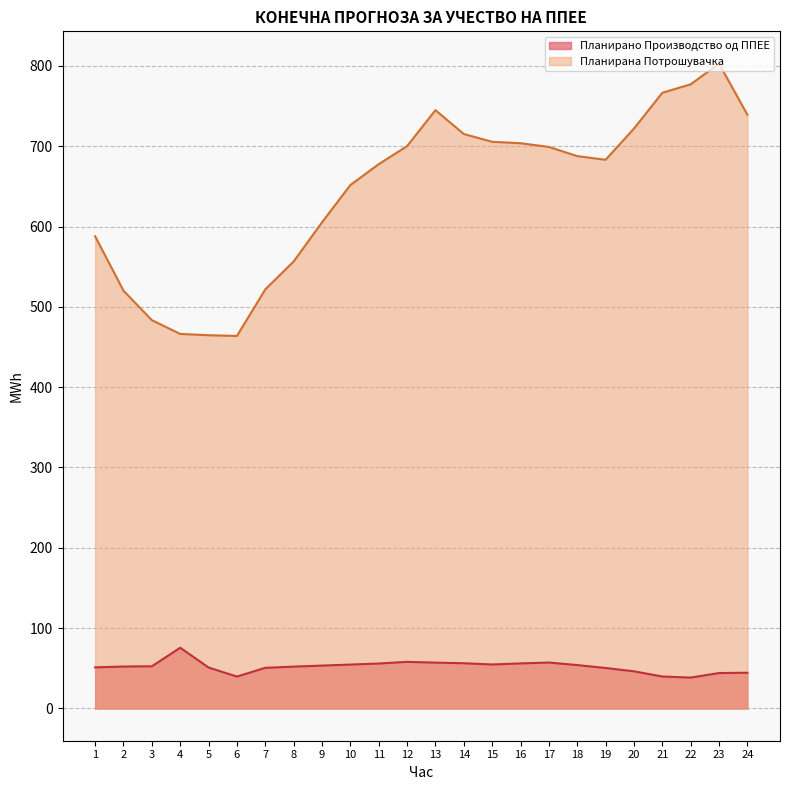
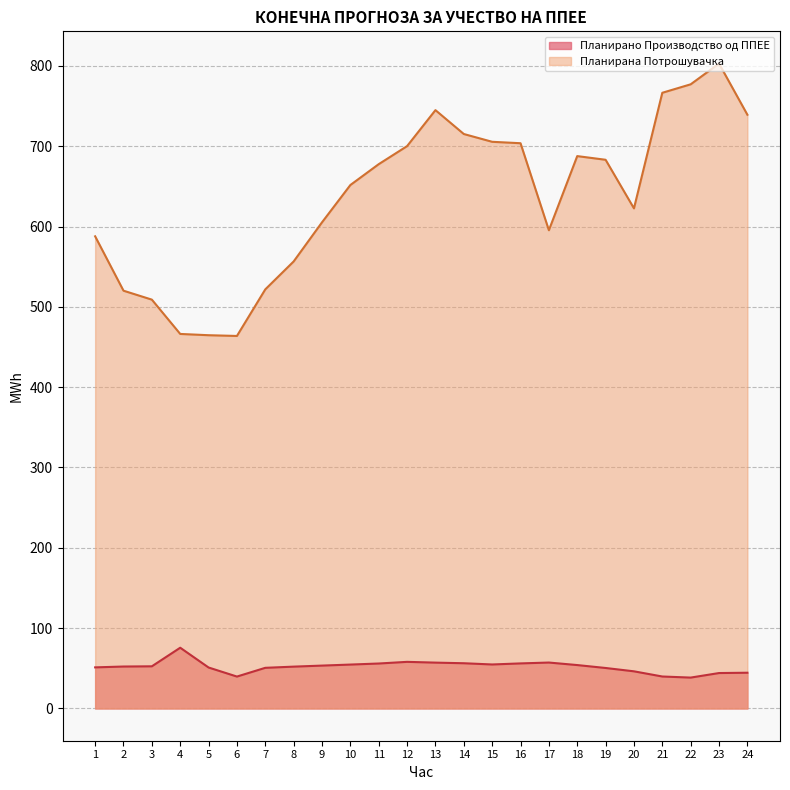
Планирана Потрошувачка, 3: 480 -> 510
Планирана Потрошувачка, 17: 700 -> 600
Планирана Потрошувачка, 20: 720 -> 620
